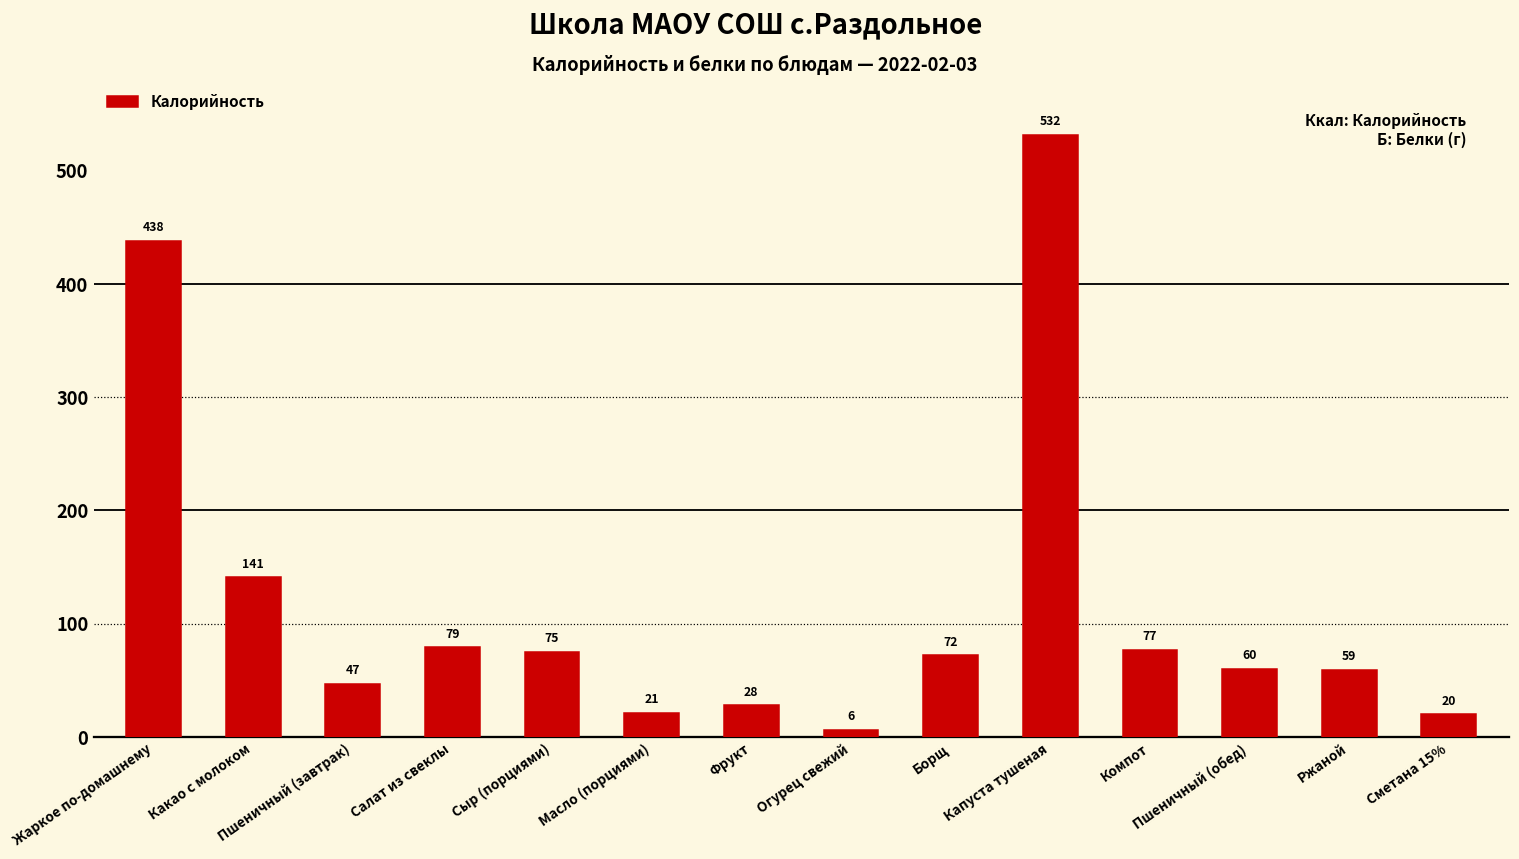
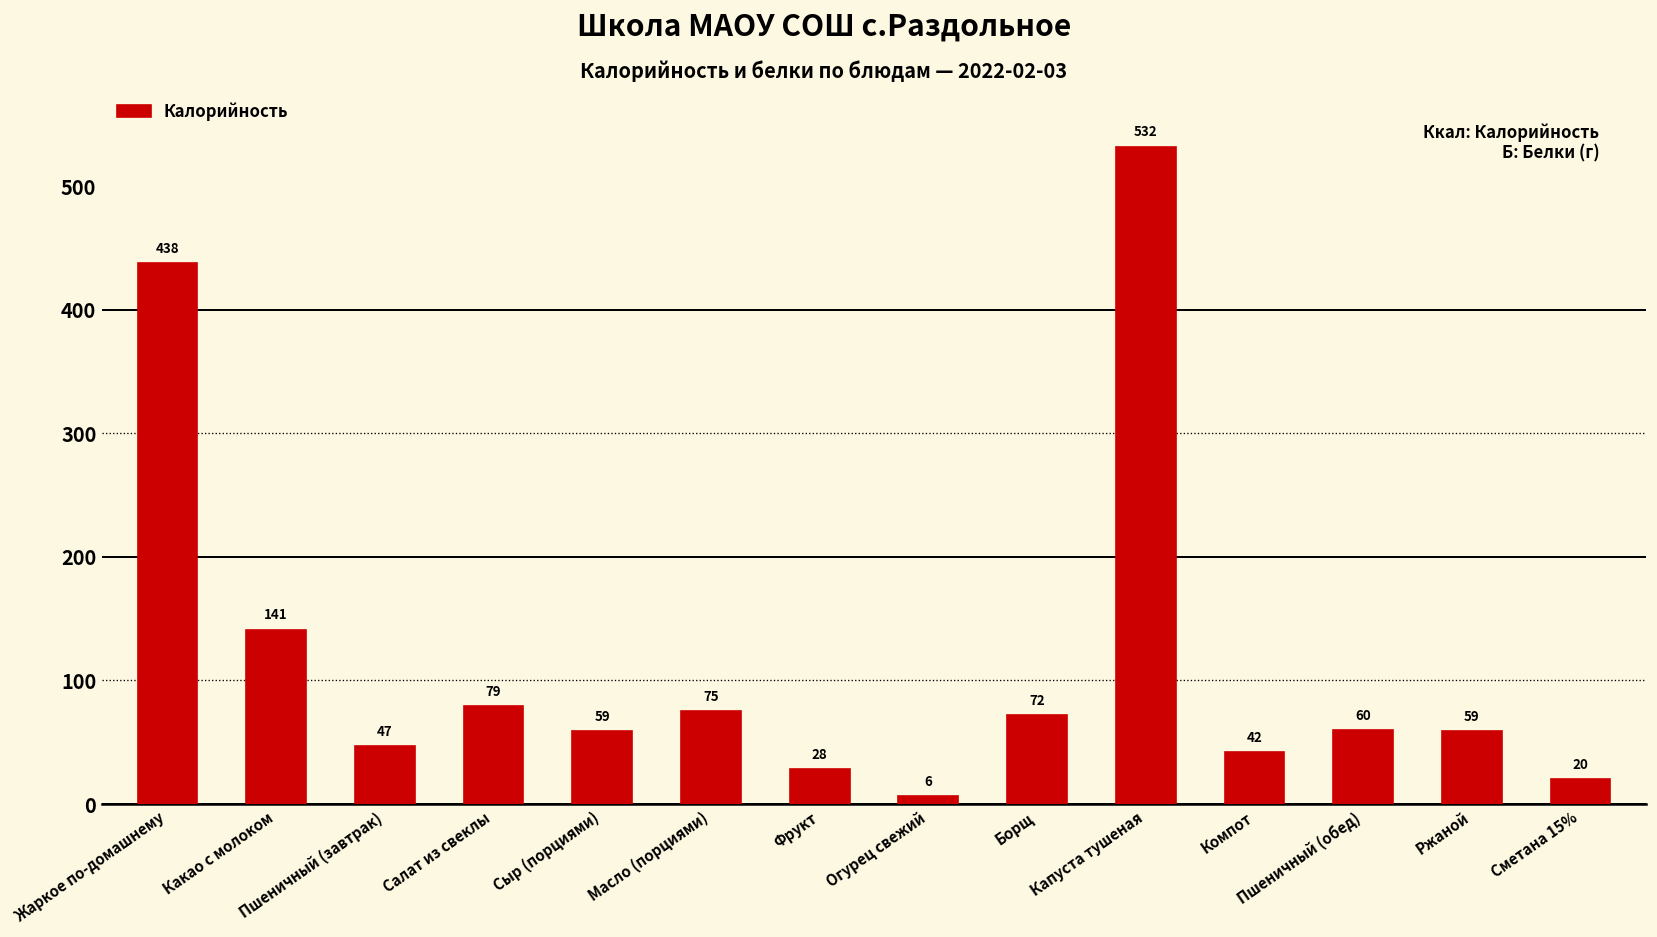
Сыр (порциями): 75 -> 59
Масло (порциями): 21 -> 75
Компот: 77 -> 42
